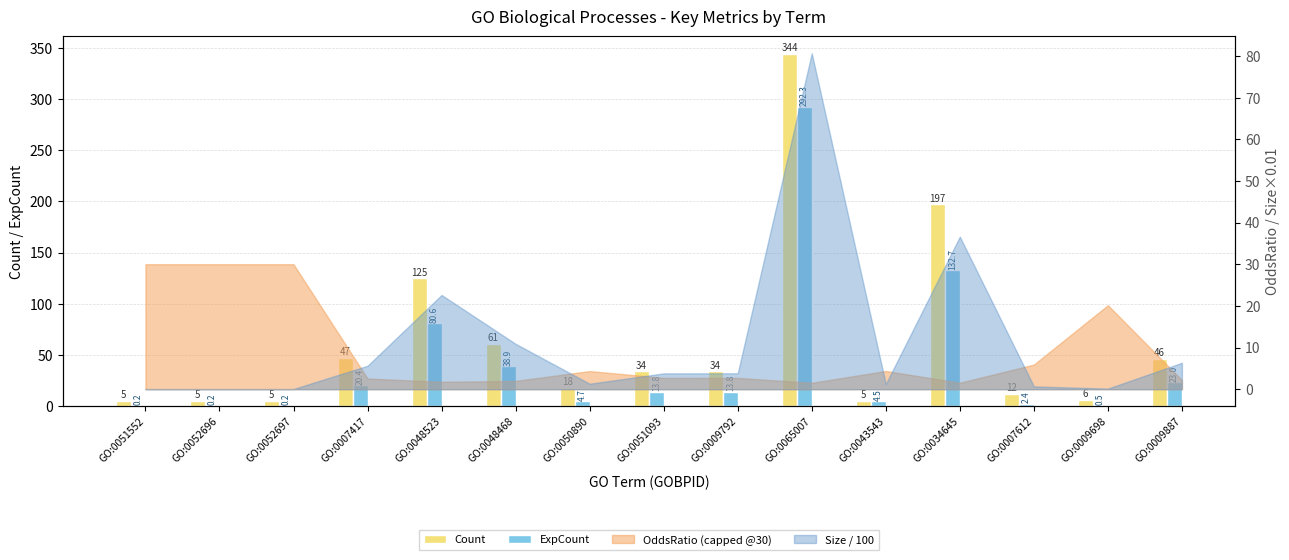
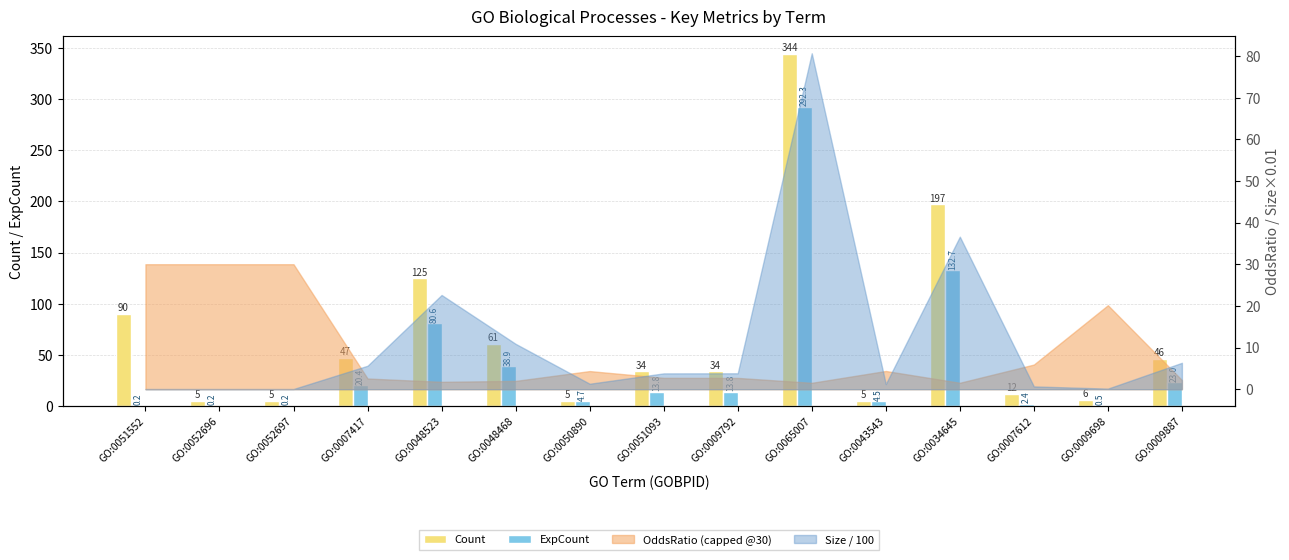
Count, GO:0051552: 5 -> 90
Count, GO:0050890: 18 -> 5
